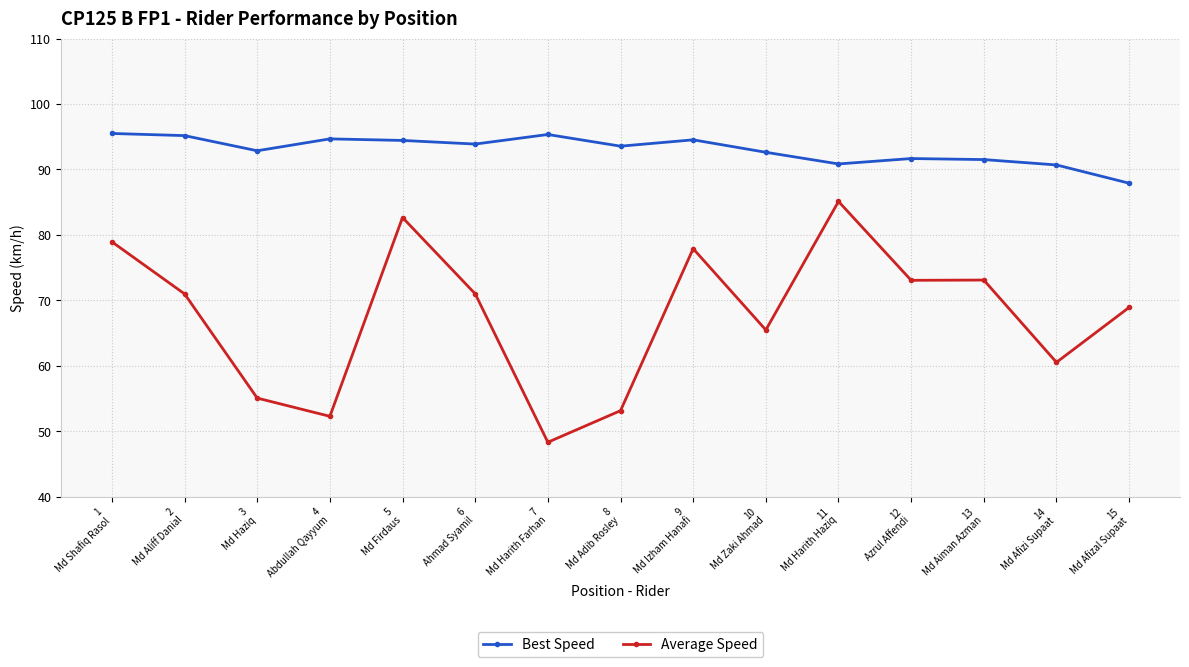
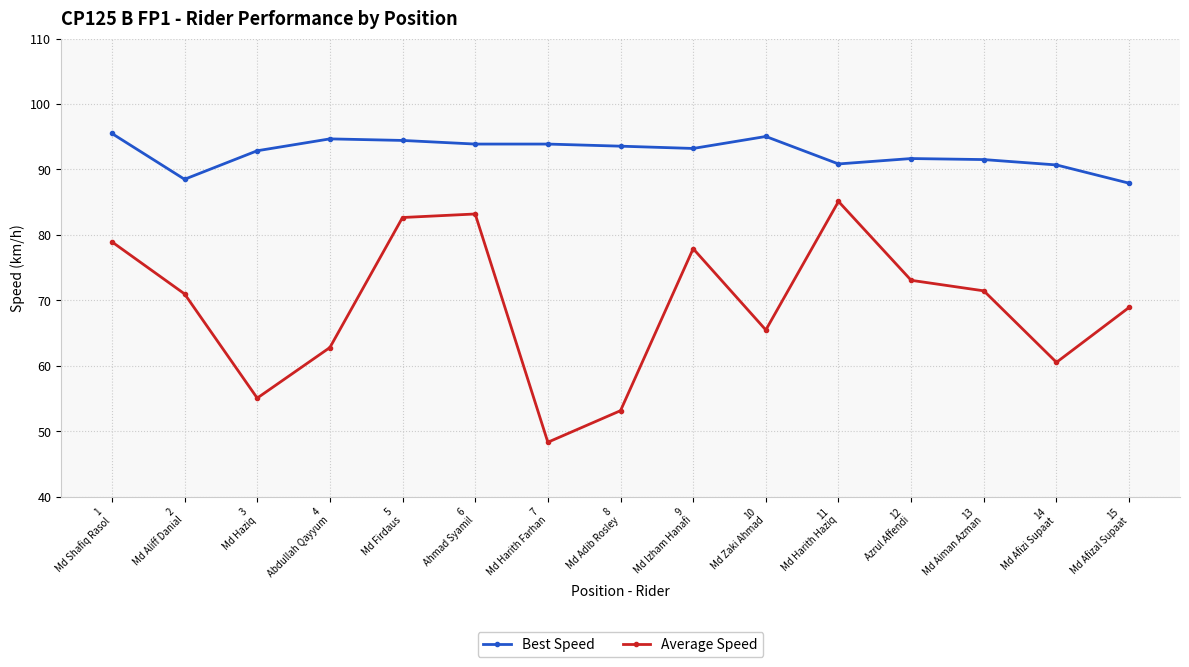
Best Speed, 2 Md Aliff Danial: 95 -> 88
Average Speed, 4 Abdullah Qayyum: 52 -> 63
Average Speed, 6 Ahmad Syamil: 71 -> 83
Best Speed, 7 Md Harith Farhan: 95 -> 94
Best Speed, 9 Md Izham Hanafi: 95 -> 93
Best Speed, 10 Md Zaki Ahmad: 93 -> 95
Average Speed, 13 Md Aiman Azman: 73 -> 71
